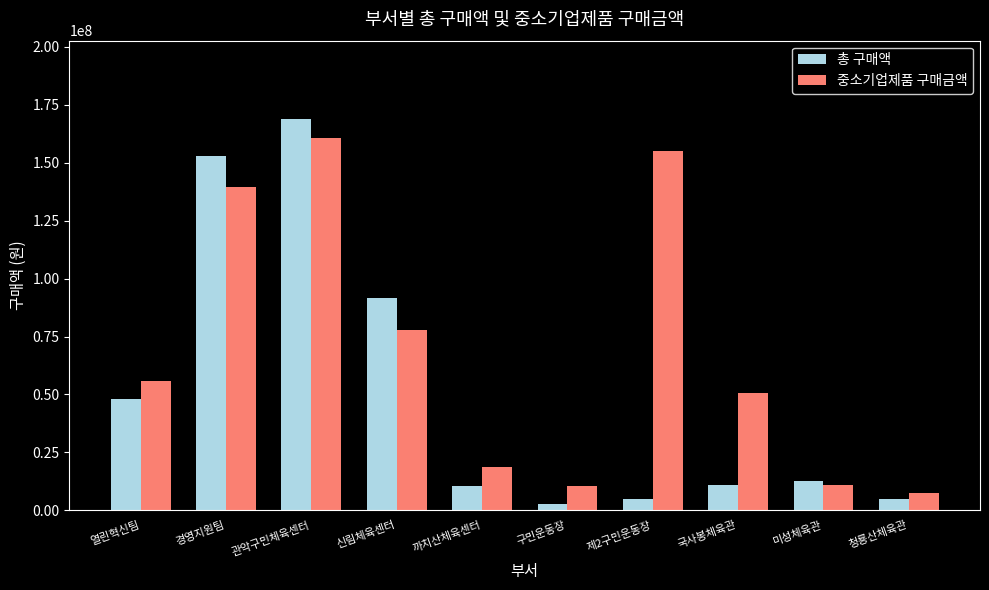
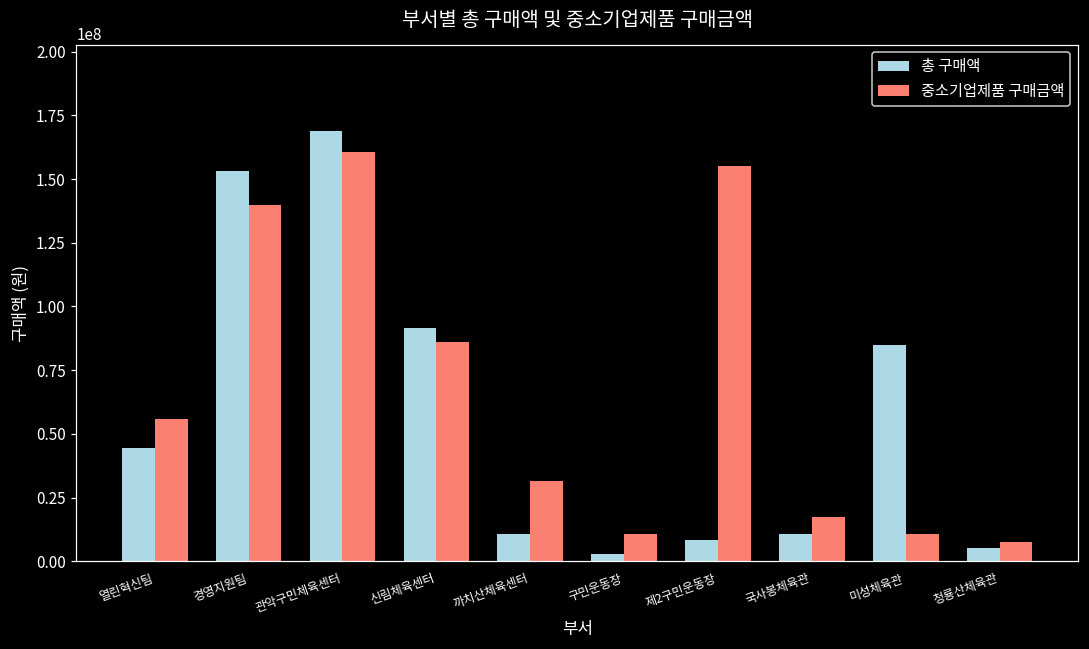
총 구매액, 열린혁신팀: 48000000 -> 45000000
중소기업제품 구매금액, 신림체육센터: 78000000 -> 86000000
중소기업제품 구매금액, 까치산체육센터: 19000000 -> 31000000
총 구매액, 제2구민운동장: 5000000 -> 8000000
중소기업제품 구매금액, 국사봉체육관: 51000000 -> 17000000
총 구매액, 미성체육관: 13000000 -> 85000000
